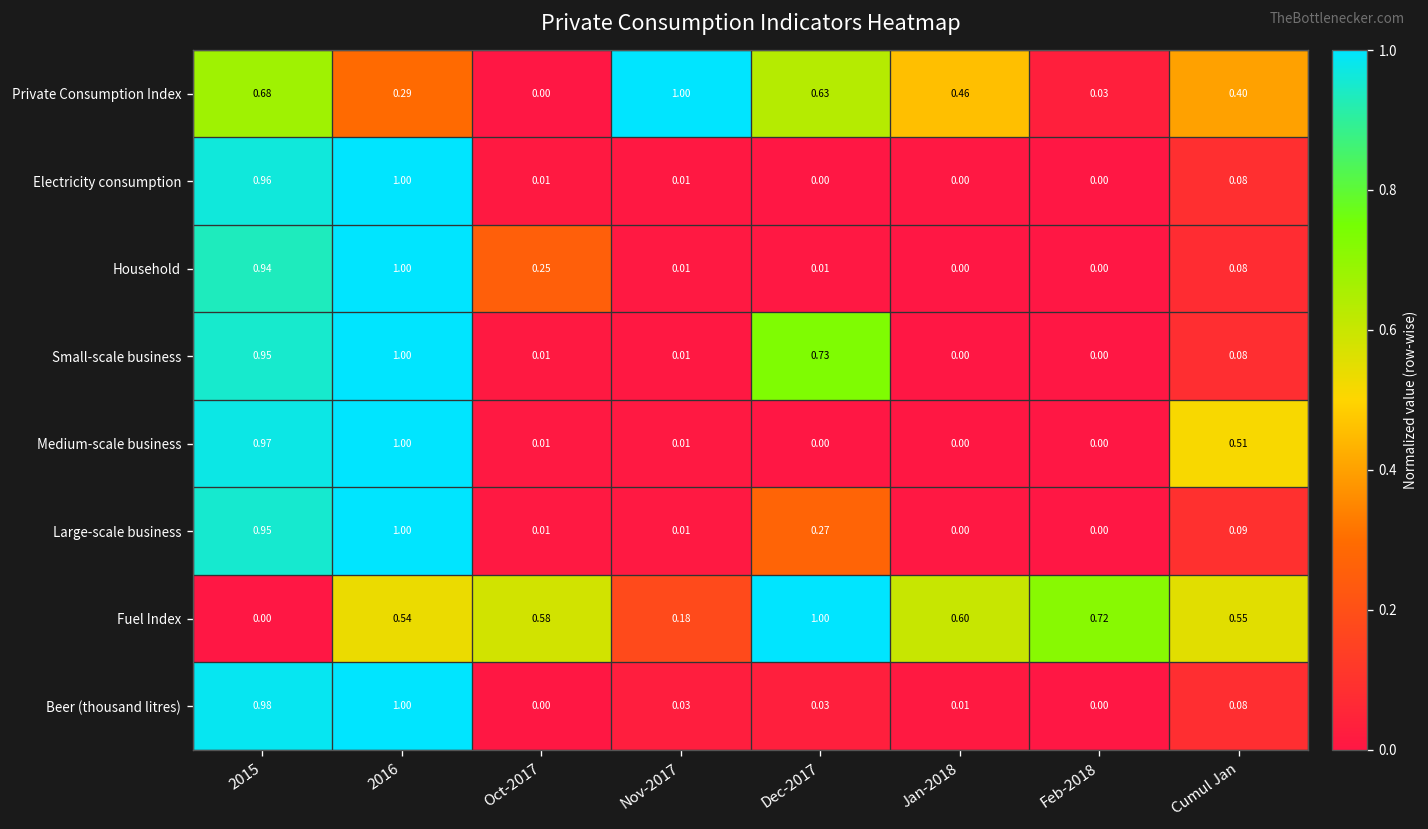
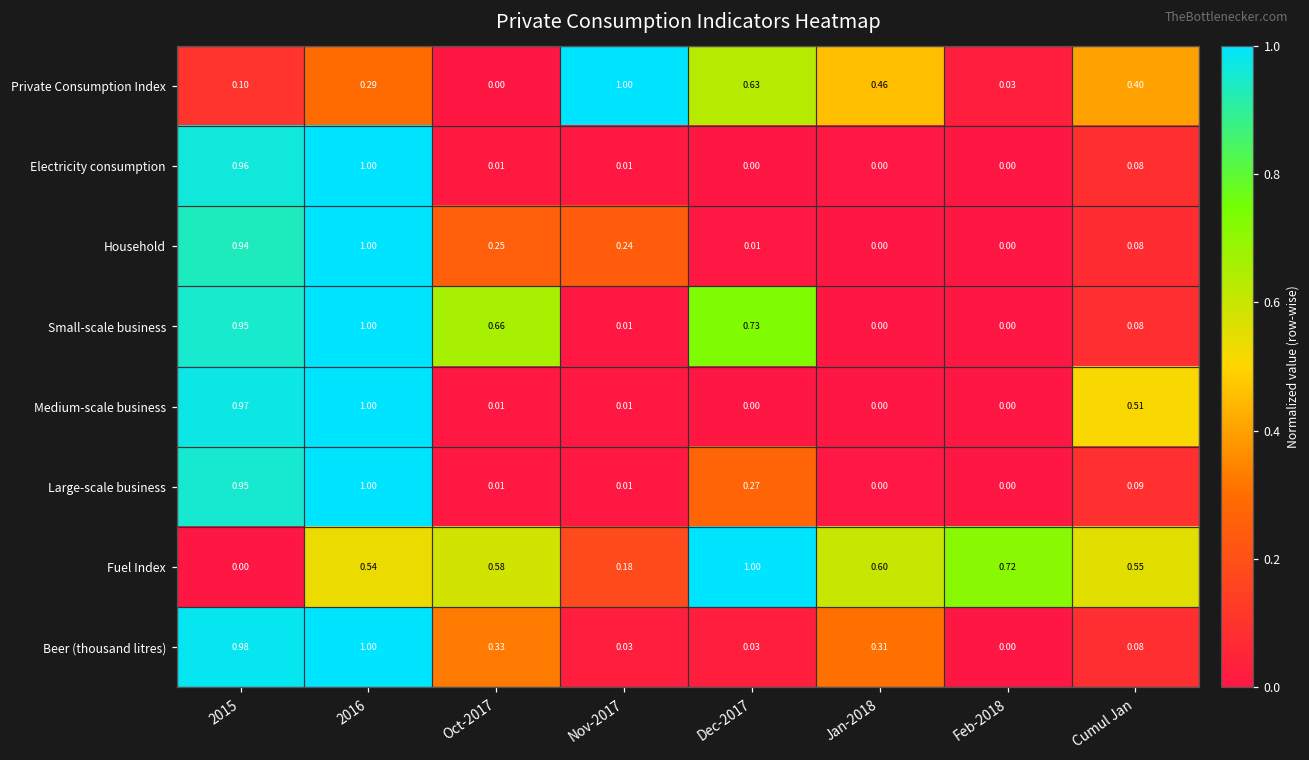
Private Consumption Index, 2015: 0.68 -> 0.10
Household, Nov-2017: 0.01 -> 0.24
Small-scale business, Oct-2017: 0.01 -> 0.66
Beer (thousand litres), Oct-2017: 0.00 -> 0.33
Beer (thousand litres), Jan-2018: 0.01 -> 0.31
